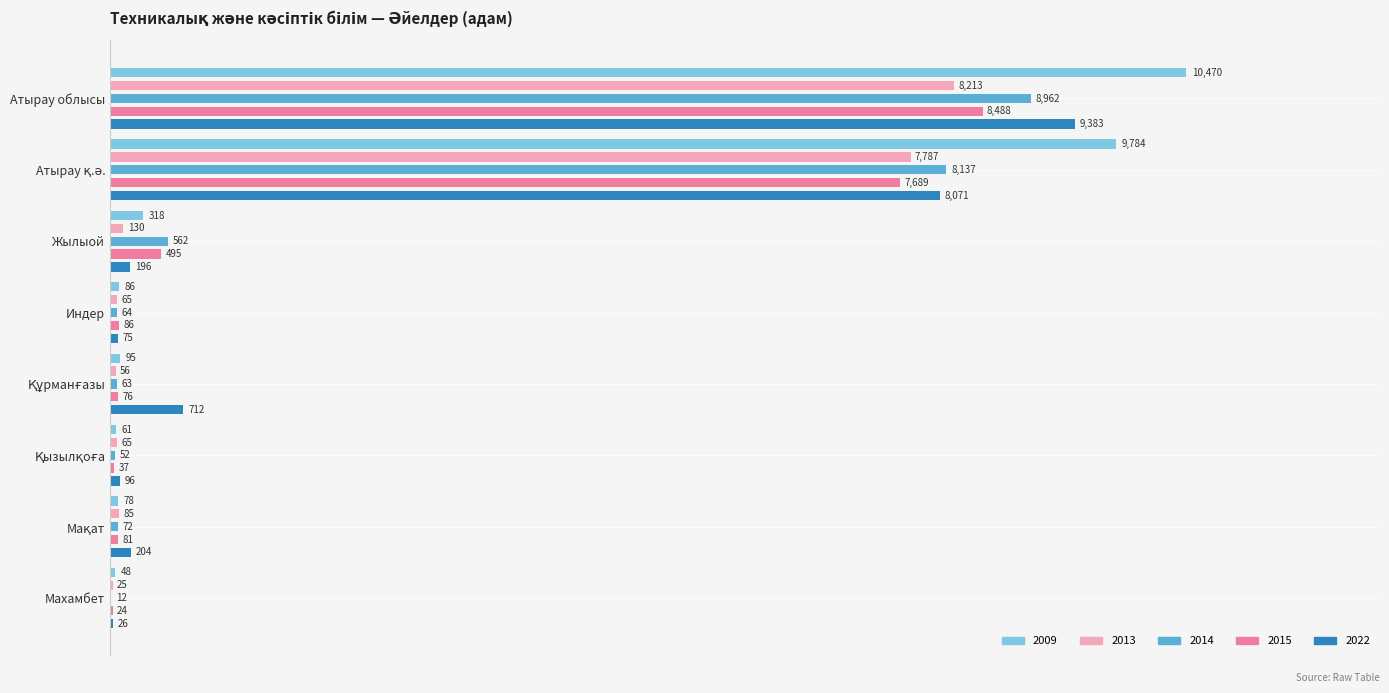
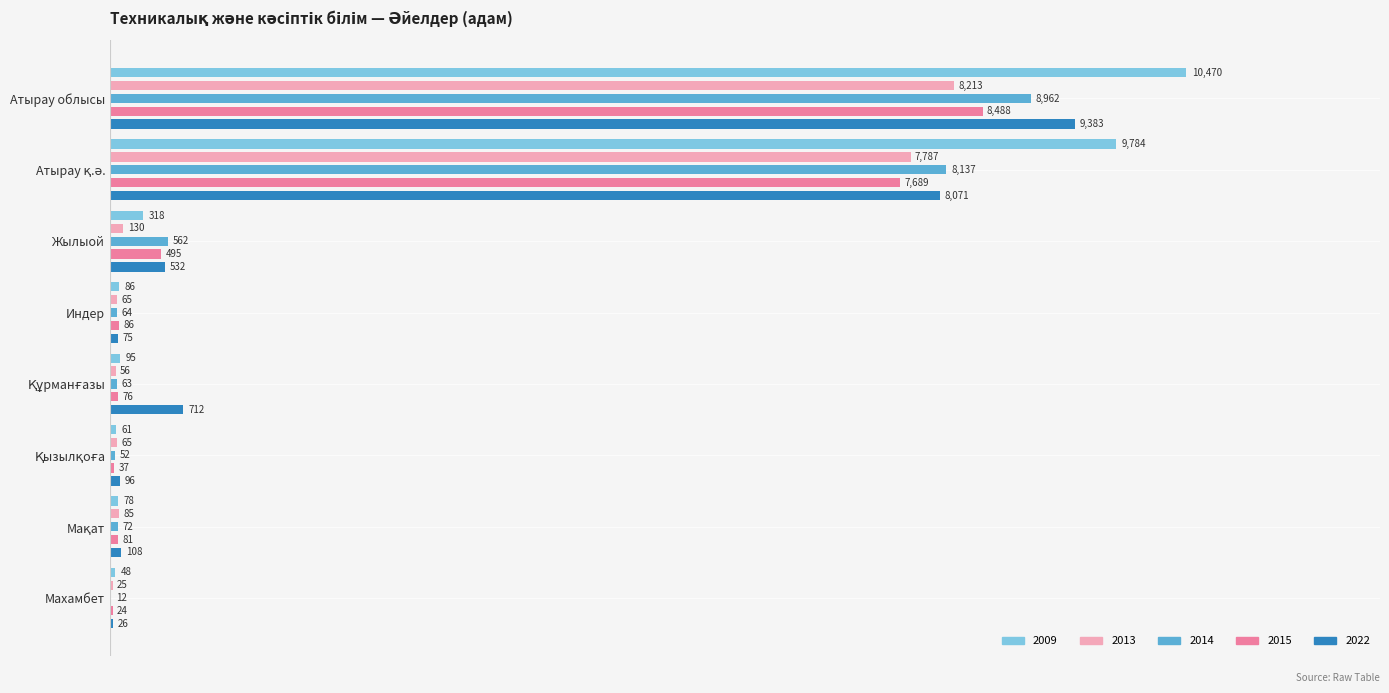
2022, Жылыой: 196 -> 532
2022, Мақат: 204 -> 108
